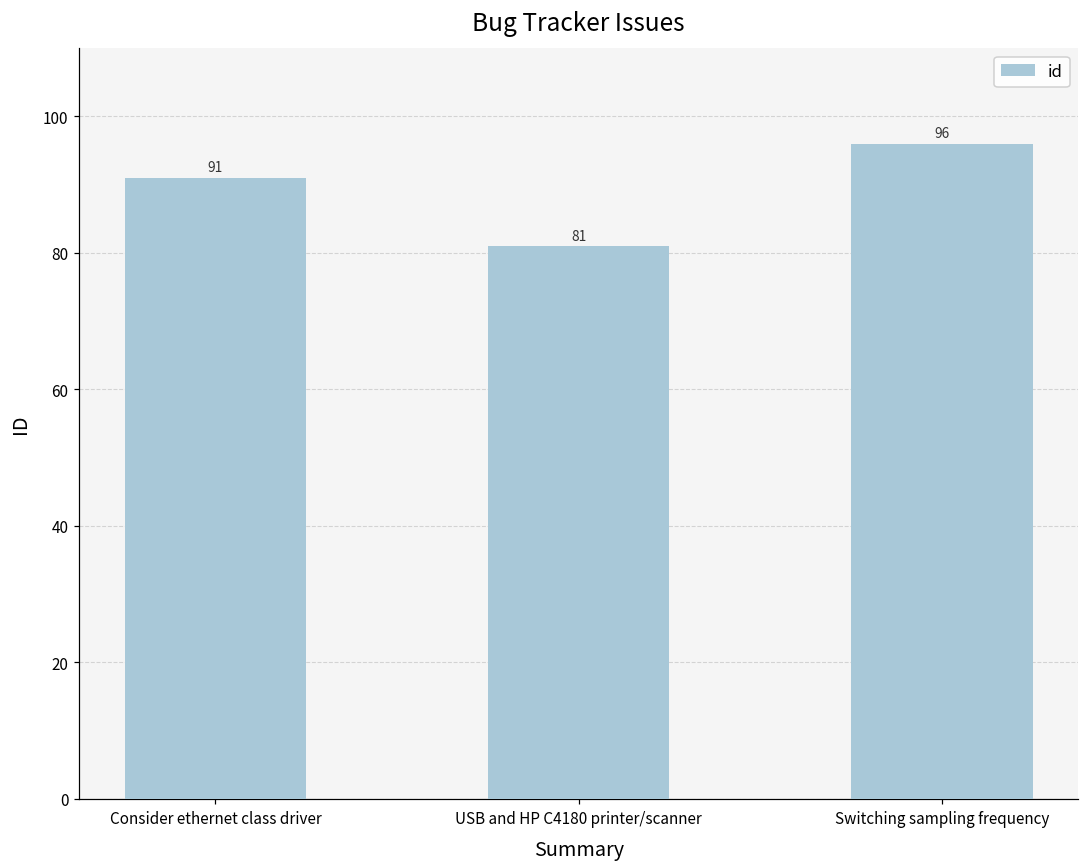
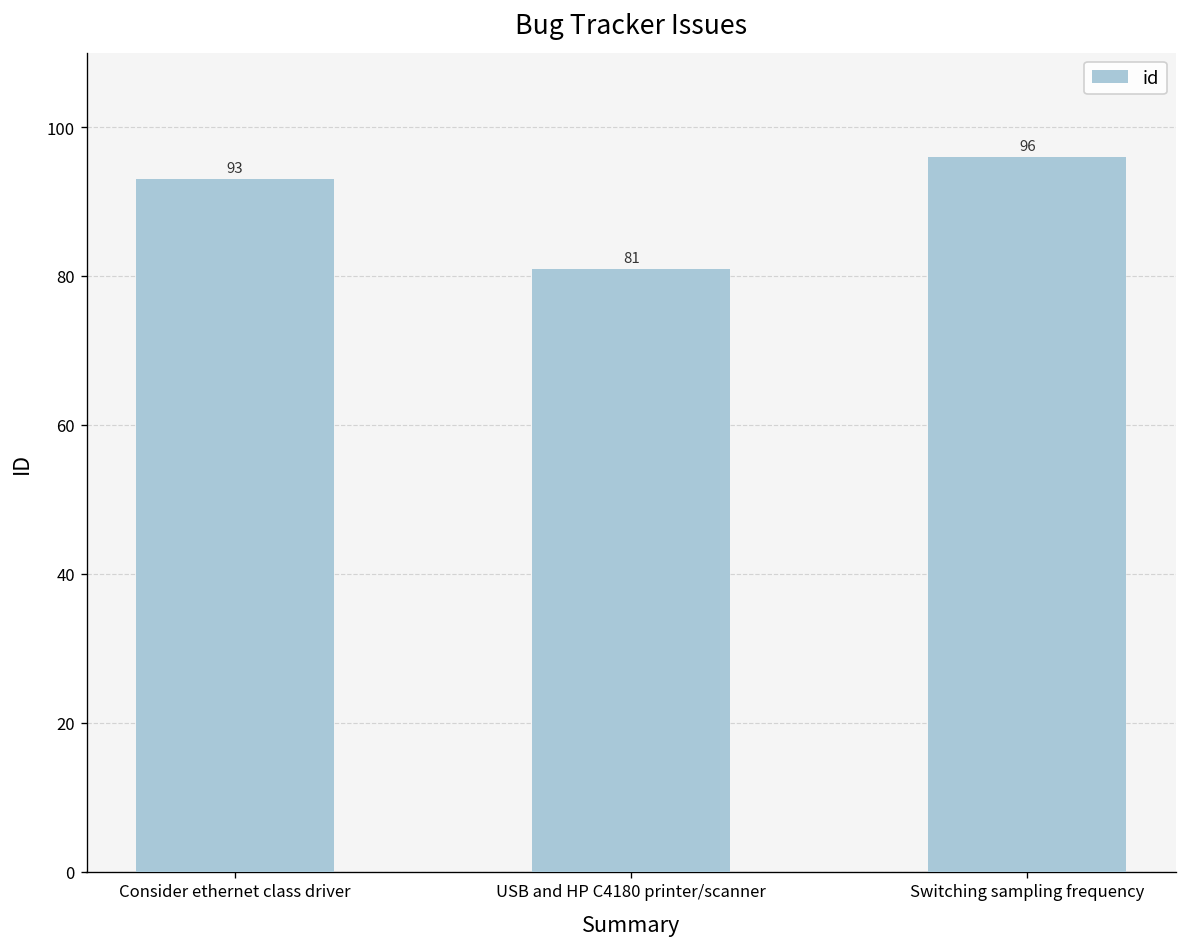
Consider ethernet class driver: 91 -> 93
